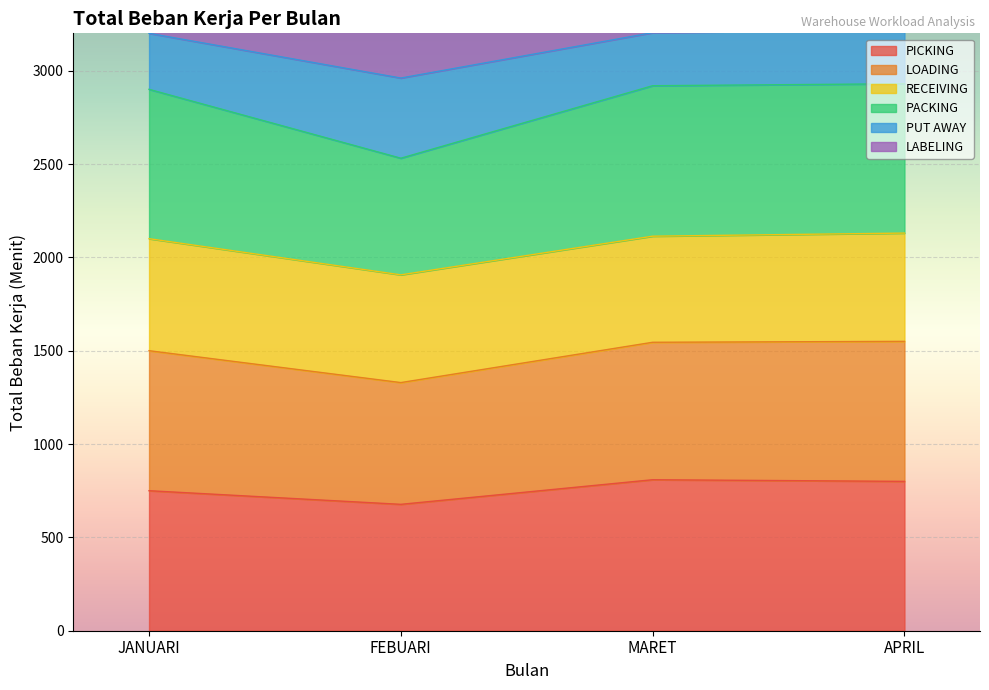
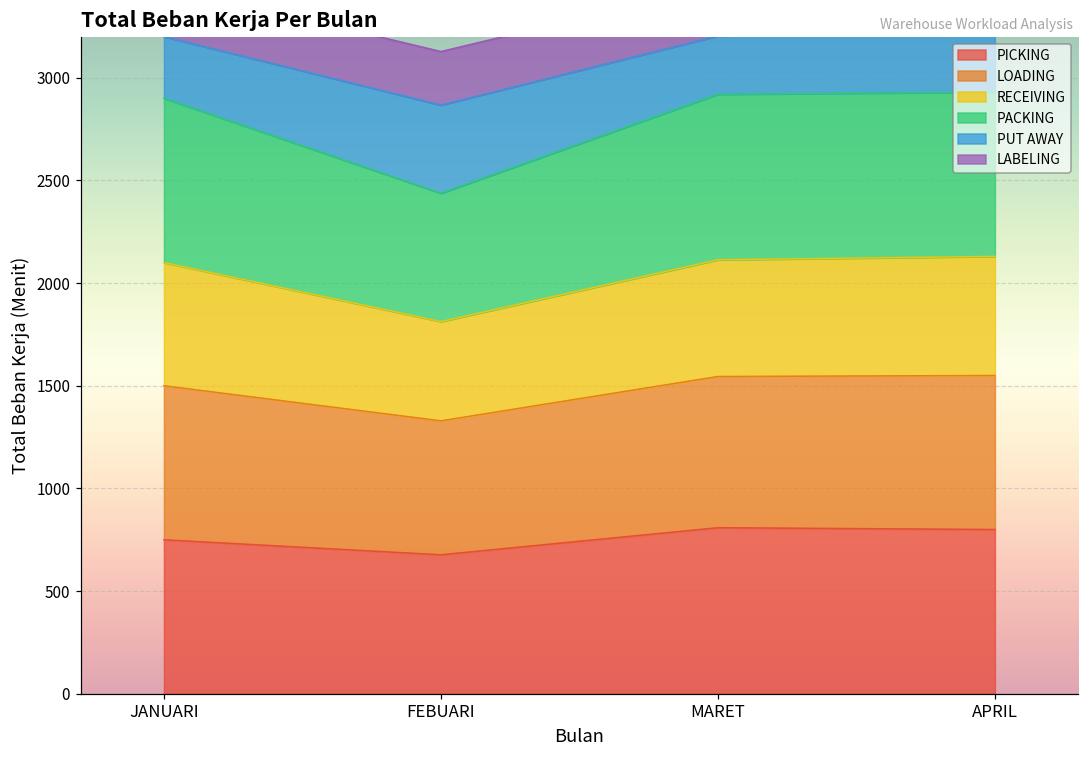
RECEIVING, FEBUARI: 580 -> 480
